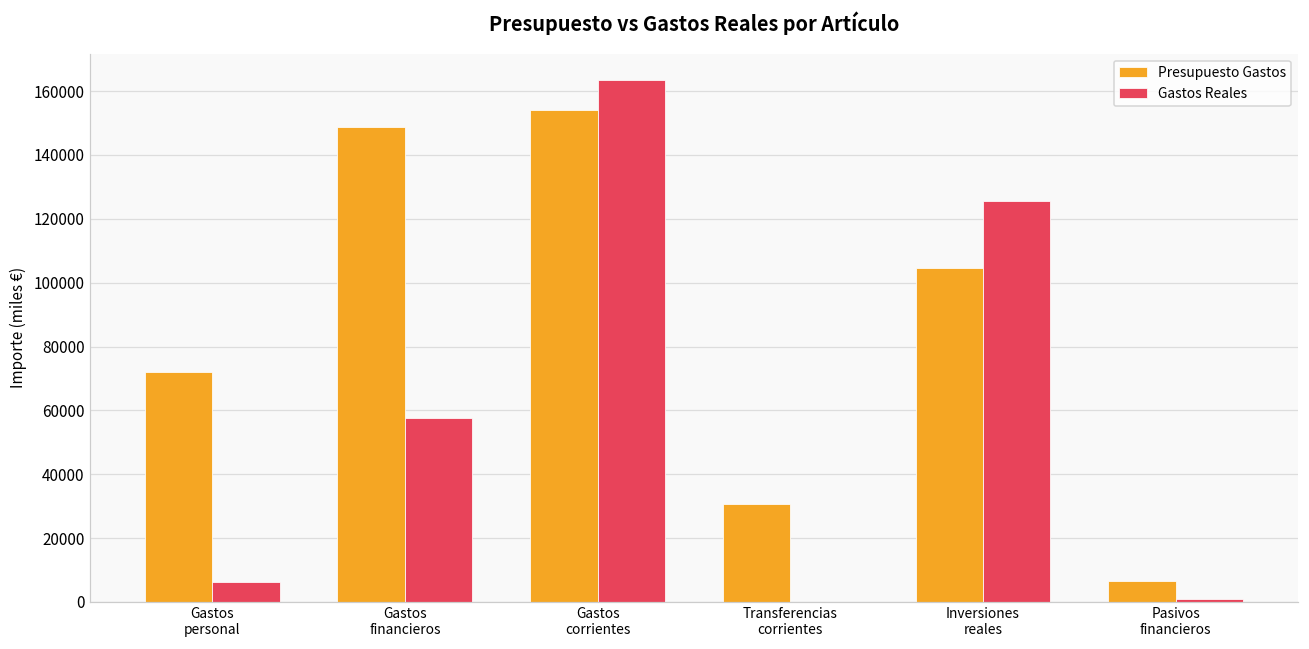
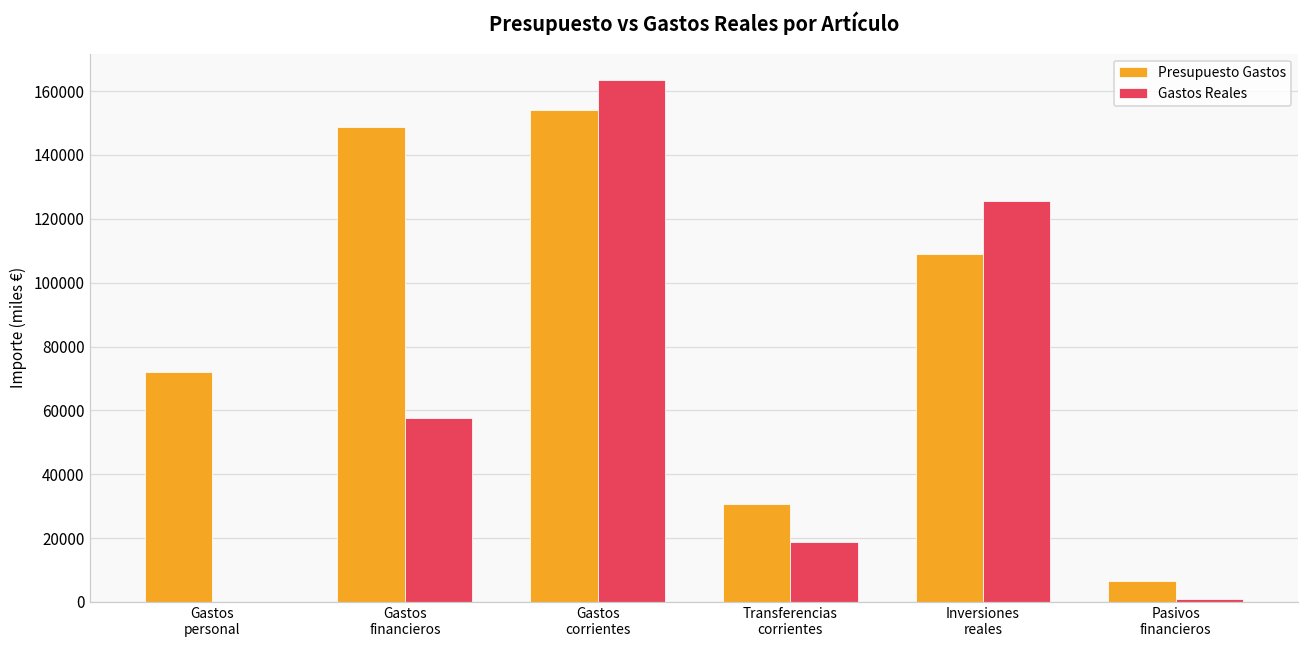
Gastos Reales, Gastos personal: 6000 -> 0
Gastos Reales, Transferencias corrientes: 0 -> 19000
Presupuesto Gastos, Inversiones reales: 104000 -> 109000
